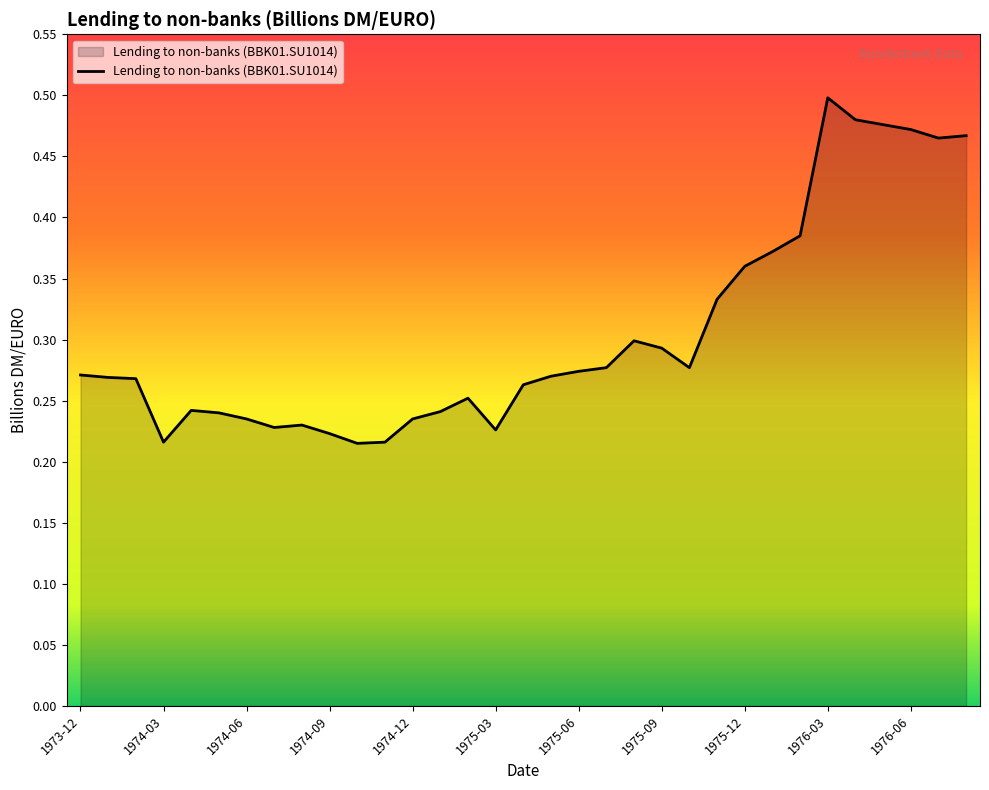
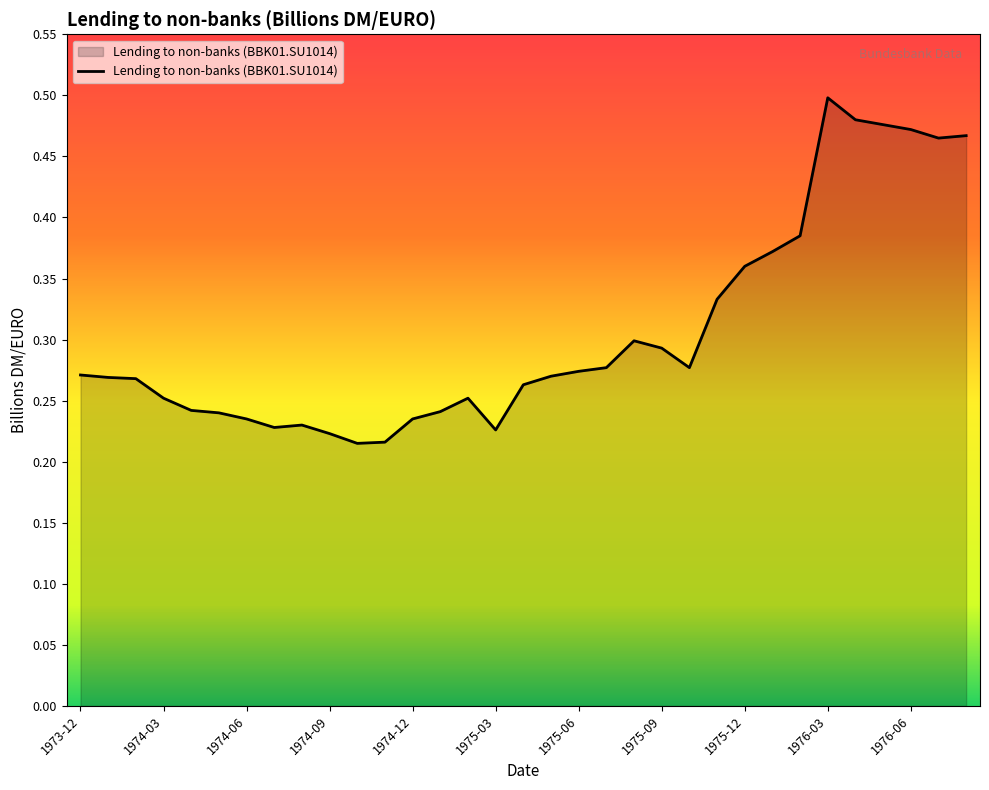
1974-03: 0.216 -> 0.252
